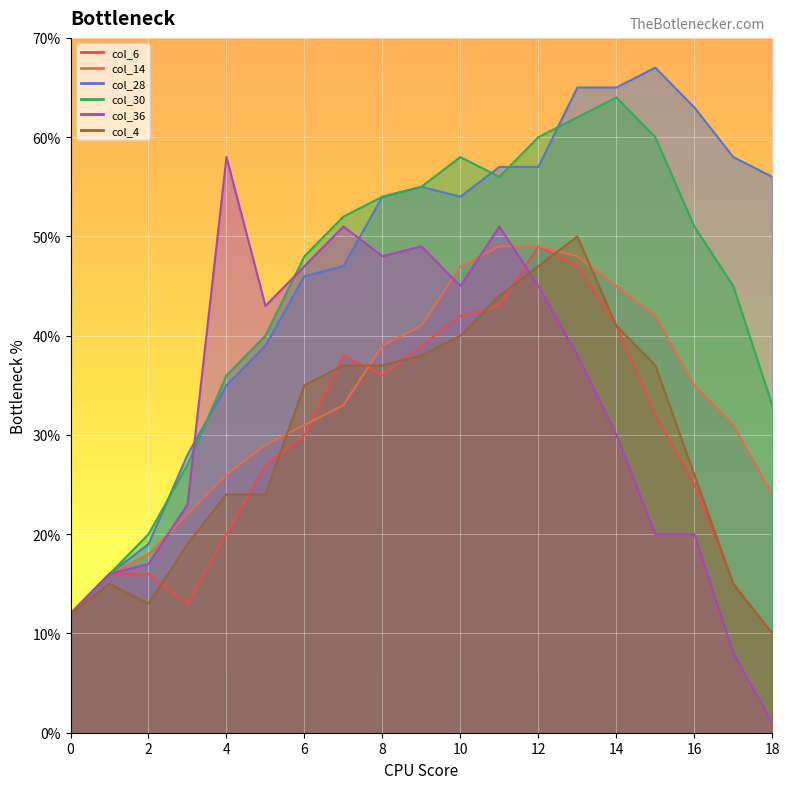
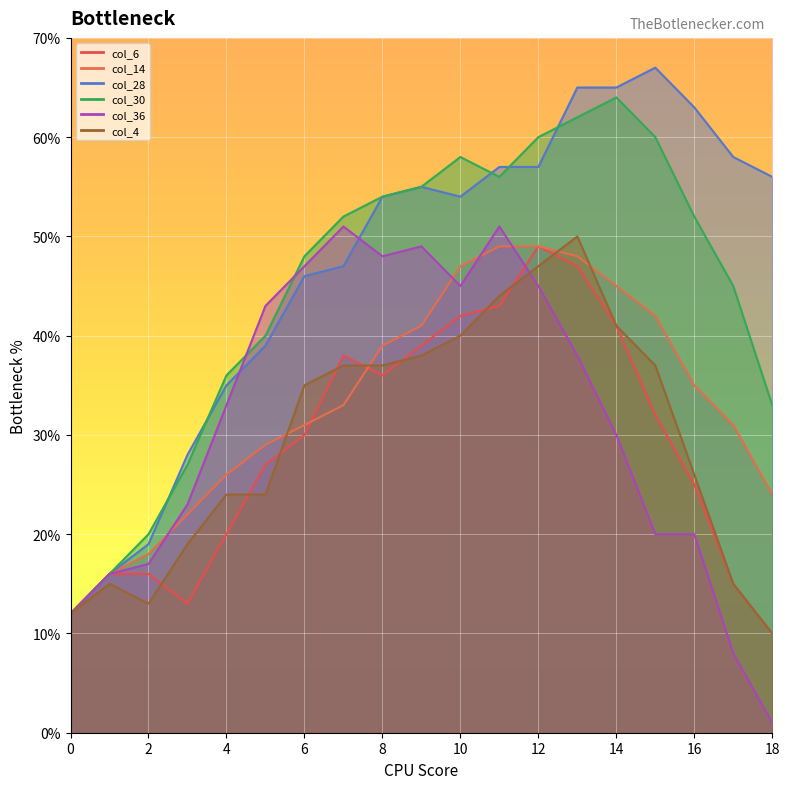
col_36, 4: 58% -> 33%
col_30, 16: 51% -> 52%
